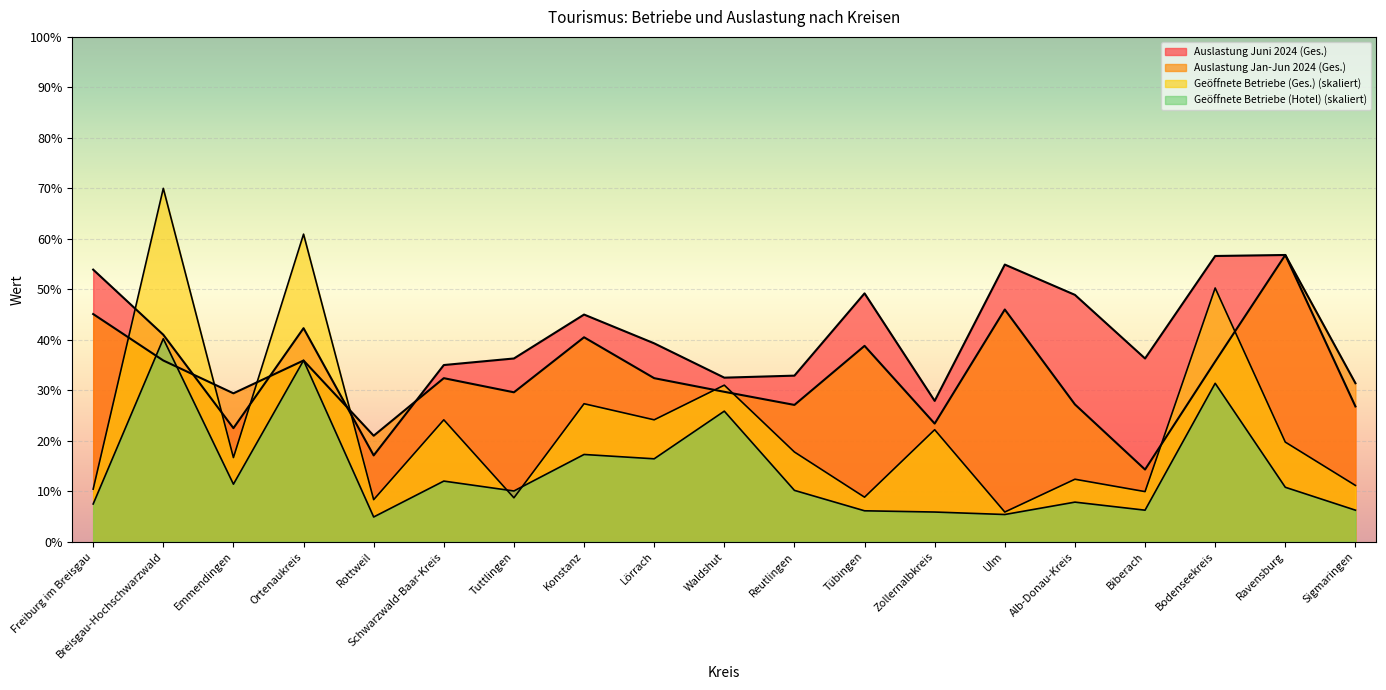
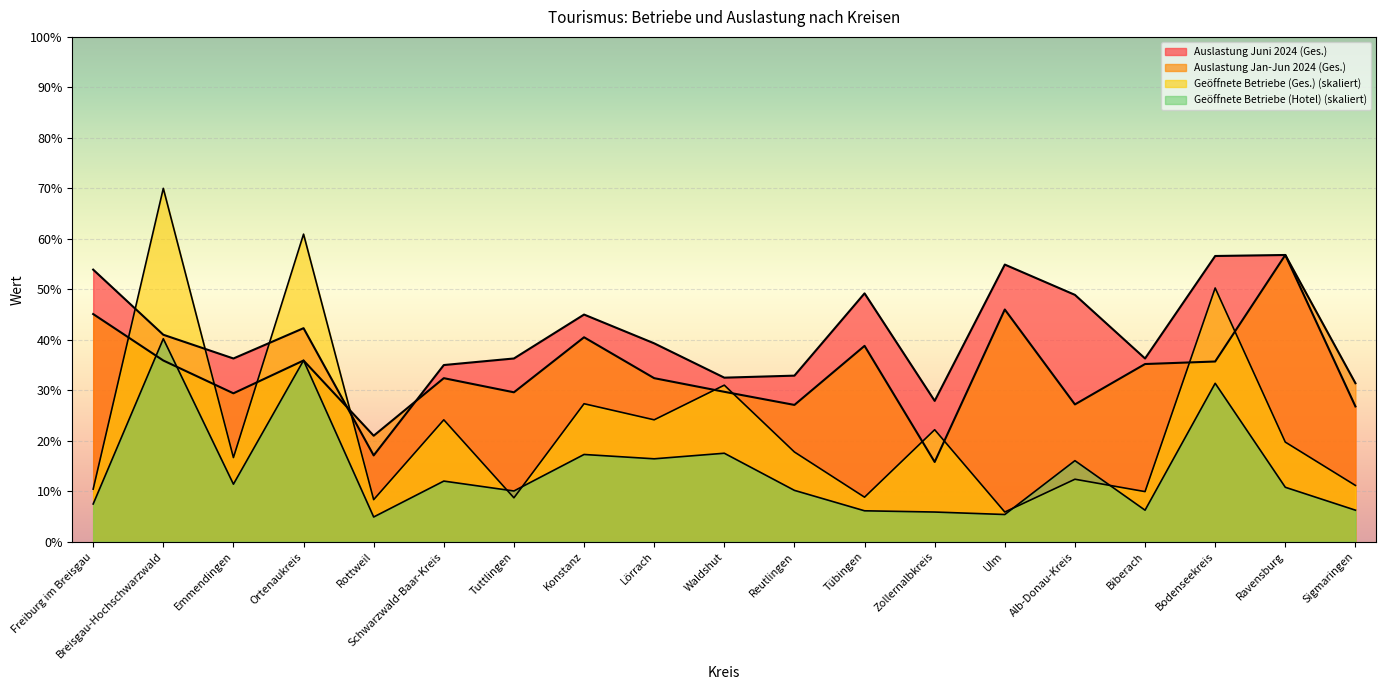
Auslastung Juni 2024 (Ges.), Emmendingen: 23% -> 36%
Geöffnete Betriebe (Hotel) (skaliert), Waldshut: 26% -> 18%
Auslastung Jan-Jun 2024 (Ges.), Zollernalbkreis: 23% -> 16%
Geöffnete Betriebe (Hotel) (skaliert), Alb-Donau-Kreis: 8% -> 16%
Auslastung Jan-Jun 2024 (Ges.), Biberach: 14% -> 35%
